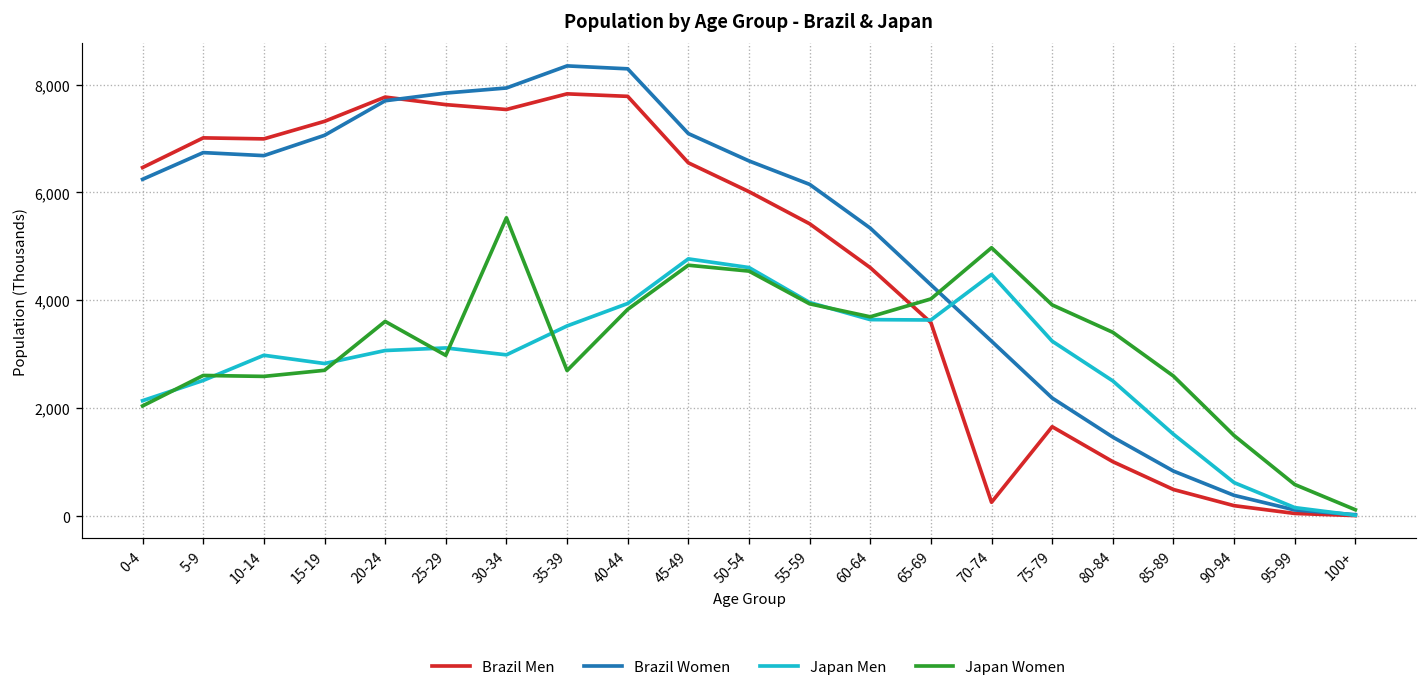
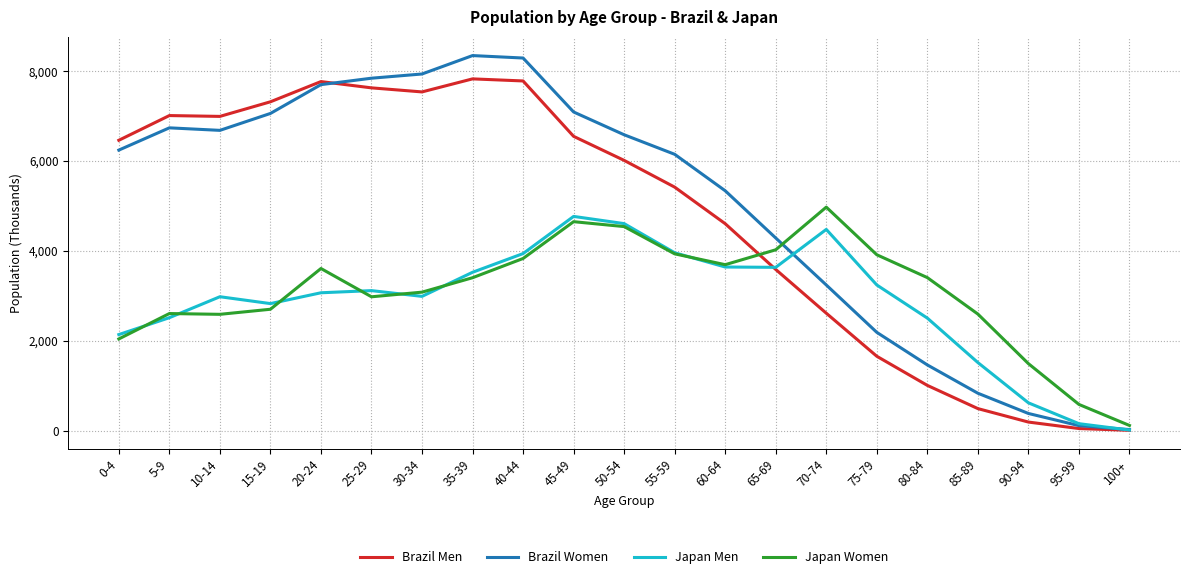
Japan Women, 30-34: 5,500 -> 3,100
Japan Women, 35-39: 2,700 -> 3,400
Brazil Men, 70-74: 300 -> 2,600
